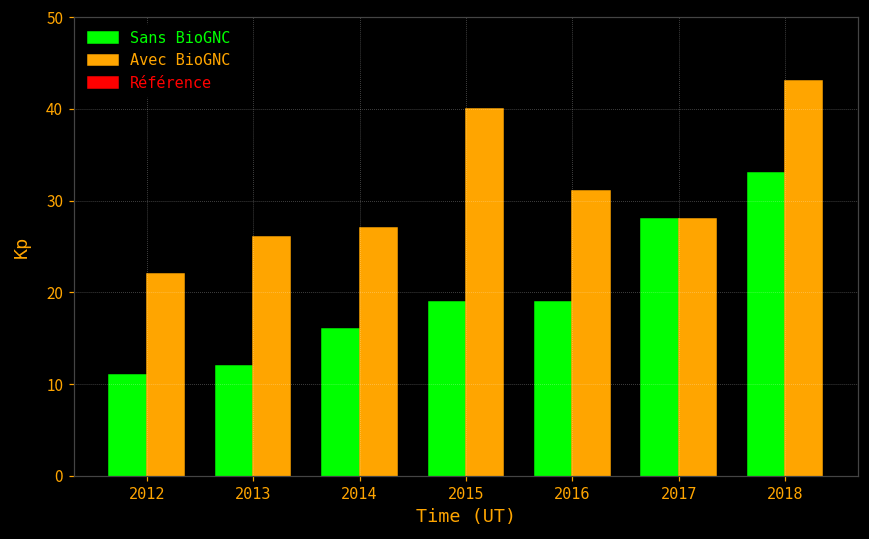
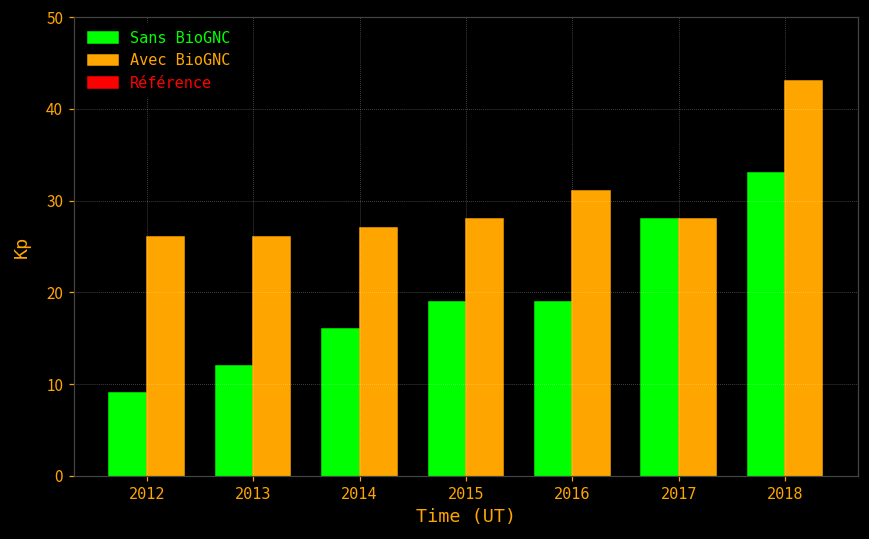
Sans BioGNC, 2012: 11 -> 9
Avec BioGNC, 2012: 22 -> 26
Avec BioGNC, 2015: 40 -> 28
